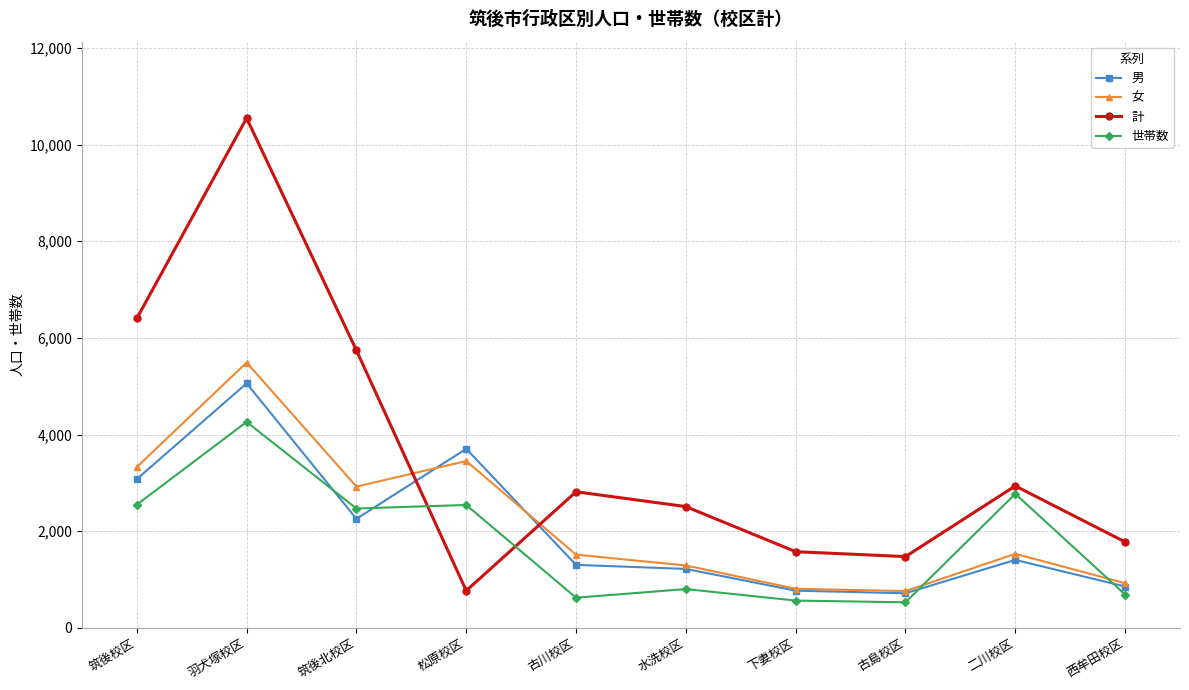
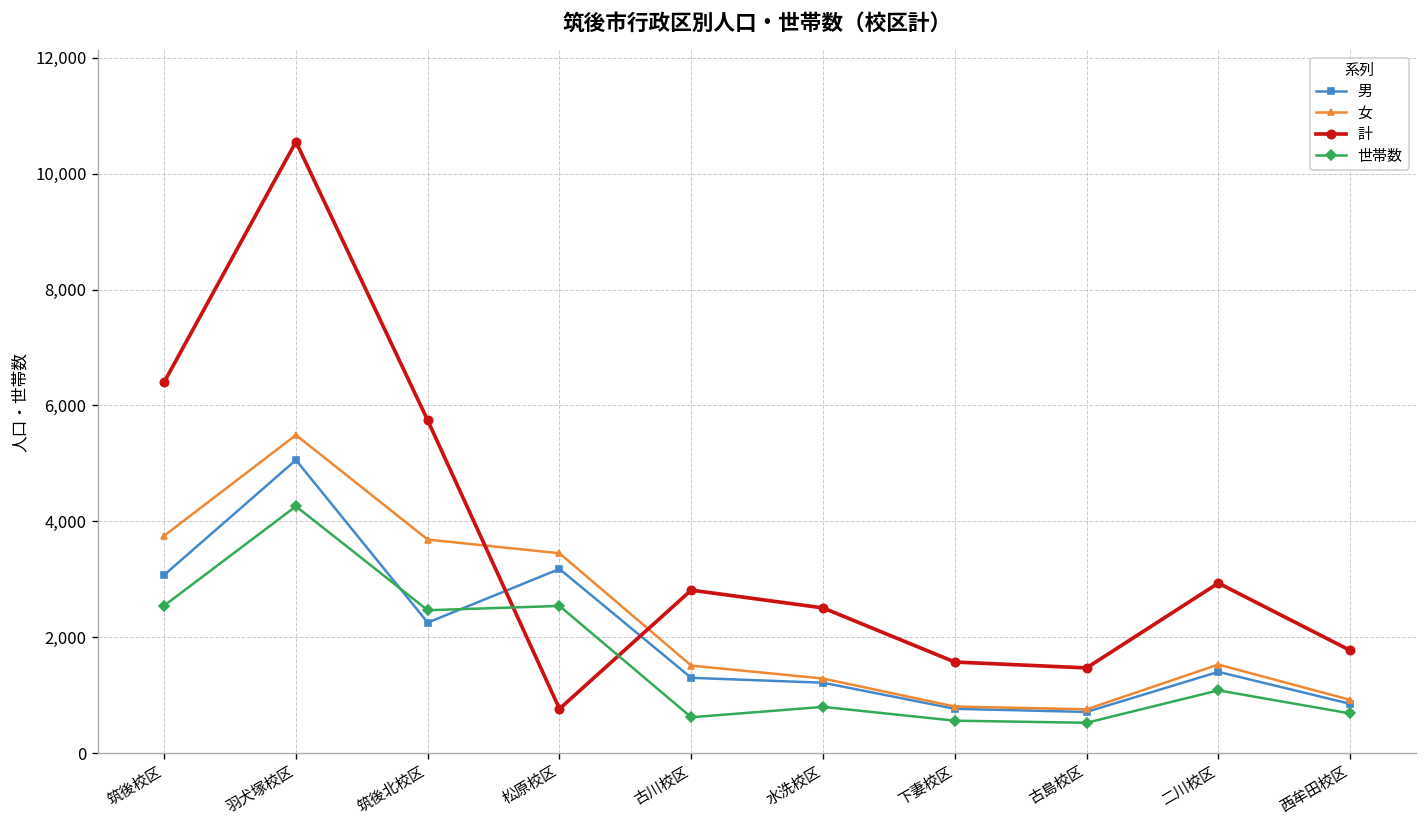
女, 筑後校区: 3,300 -> 3,800
女, 筑後北校区: 2,900 -> 3,700
男, 松原校区: 3,700 -> 3,200
世帯数, 二川校区: 2,800 -> 1,100
